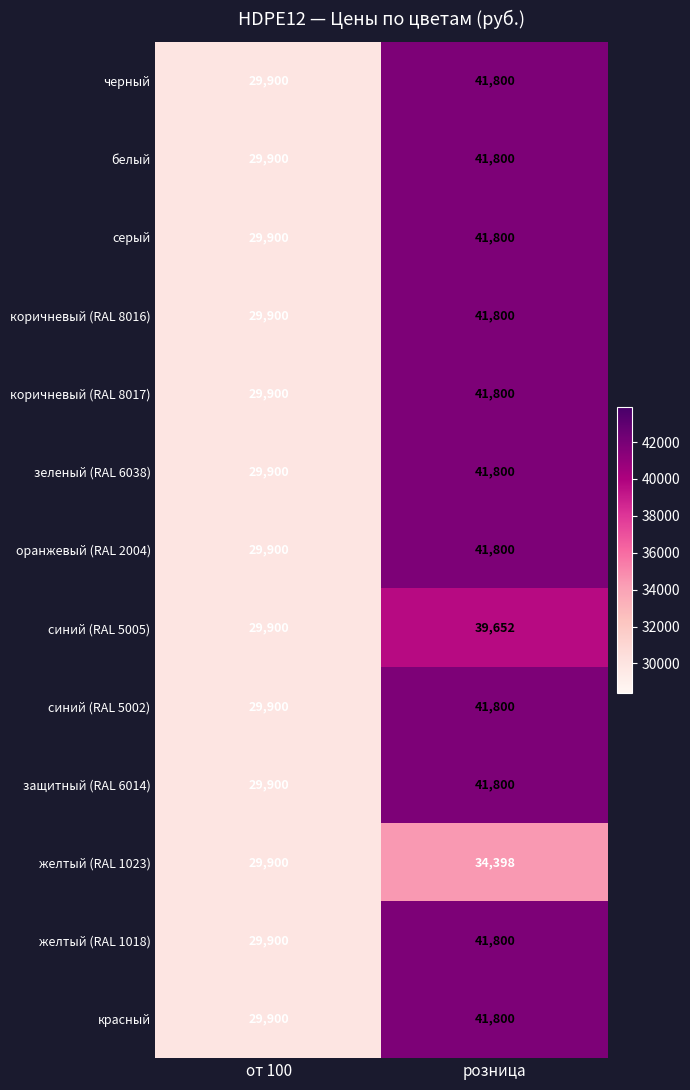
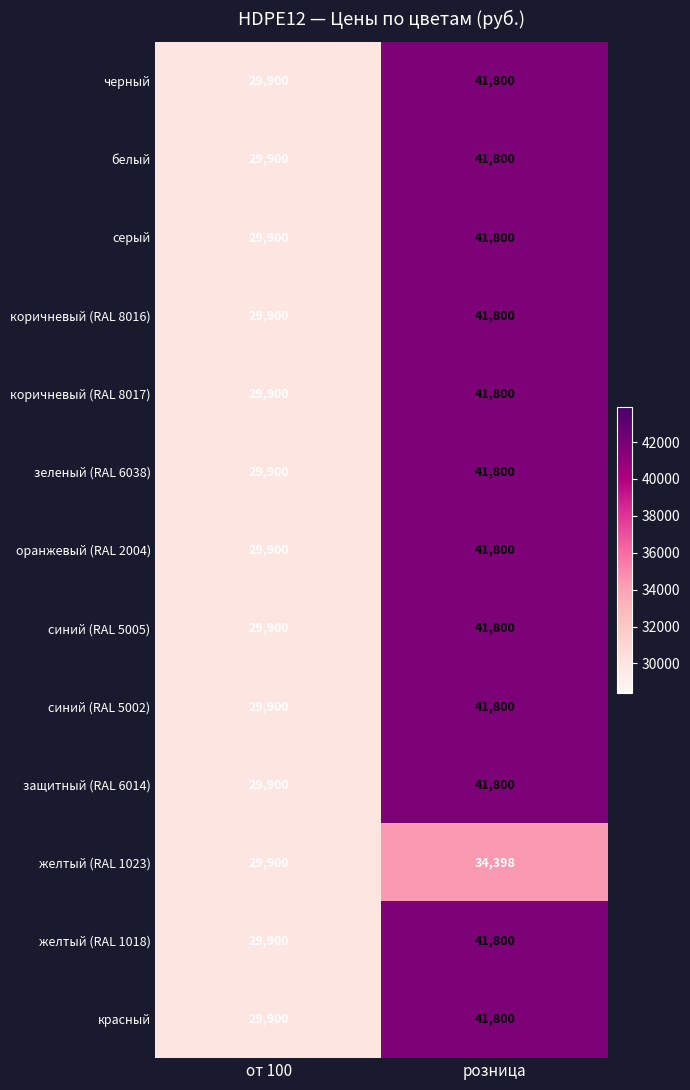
синий (RAL 5005), розница: 39,652 -> 41,800
